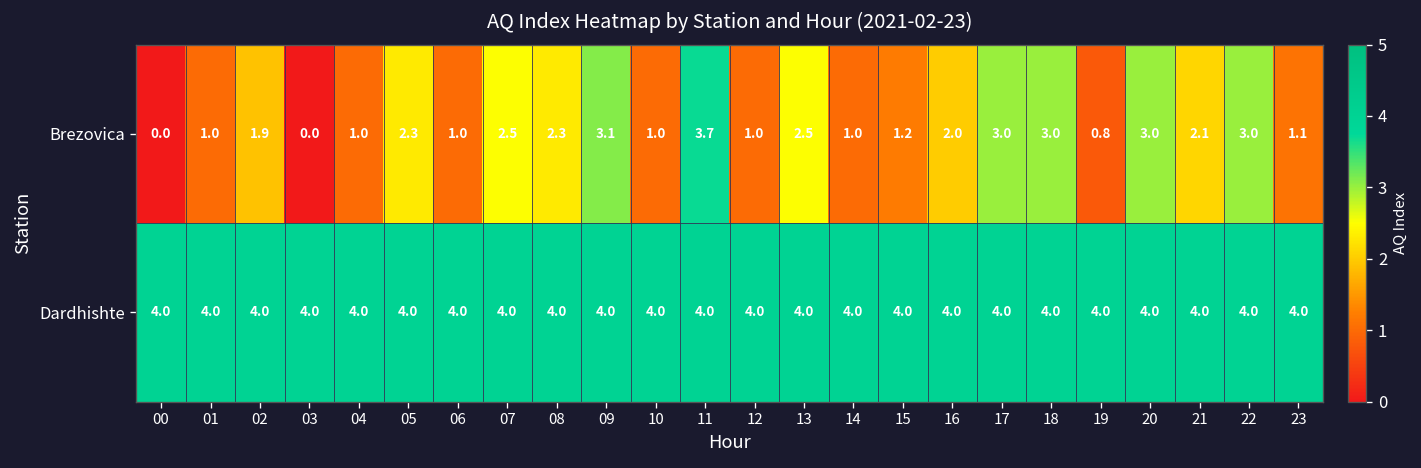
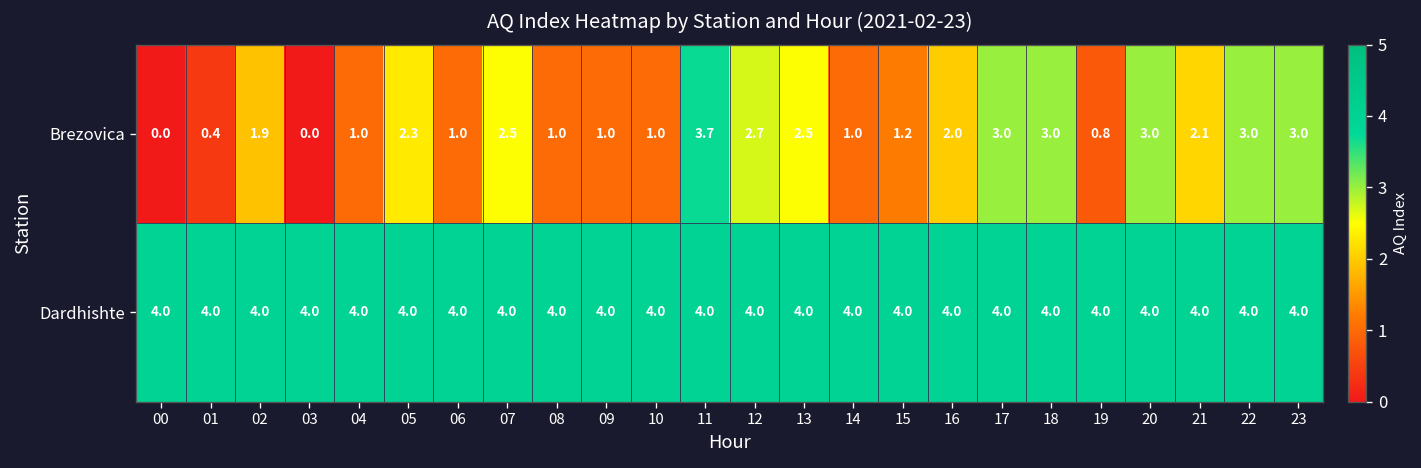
Brezovica, 01: 1.0 -> 0.4
Brezovica, 08: 2.3 -> 1.0
Brezovica, 09: 3.1 -> 1.0
Brezovica, 12: 1.0 -> 2.7
Brezovica, 23: 1.1 -> 3.0
